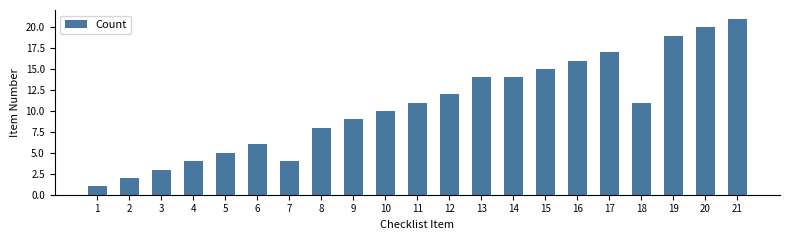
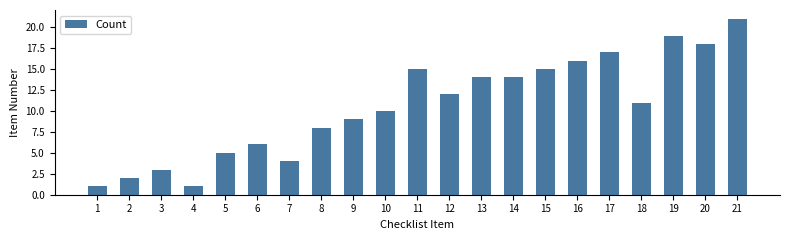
4: 4 -> 1
11: 11 -> 15
20: 20 -> 18
